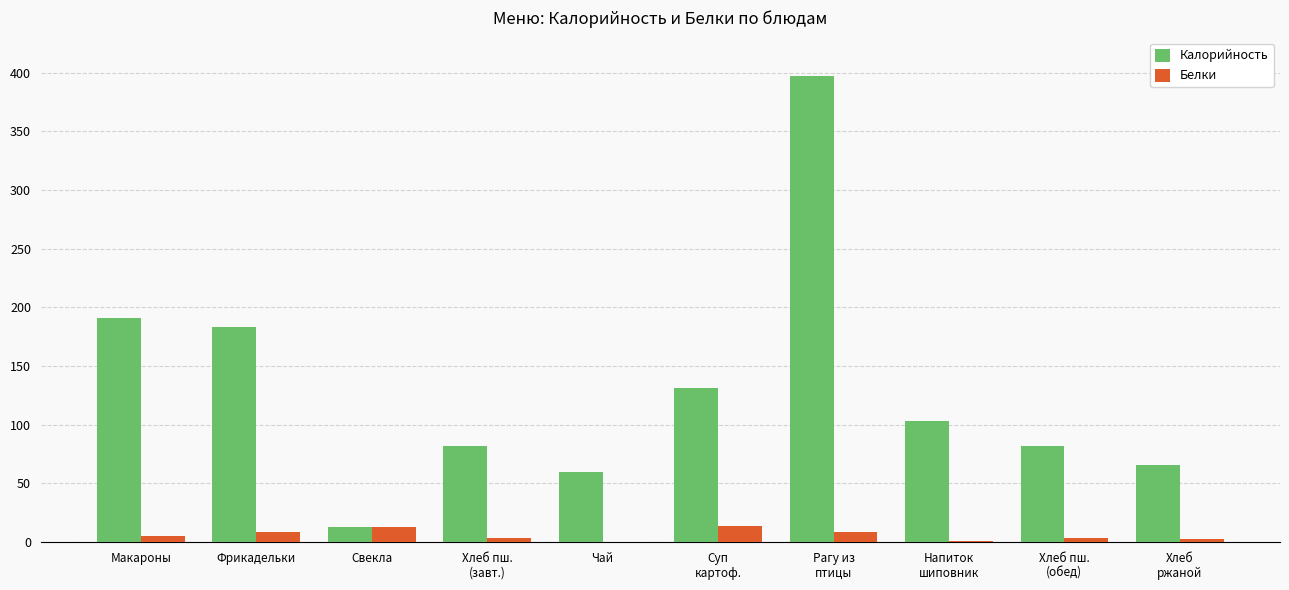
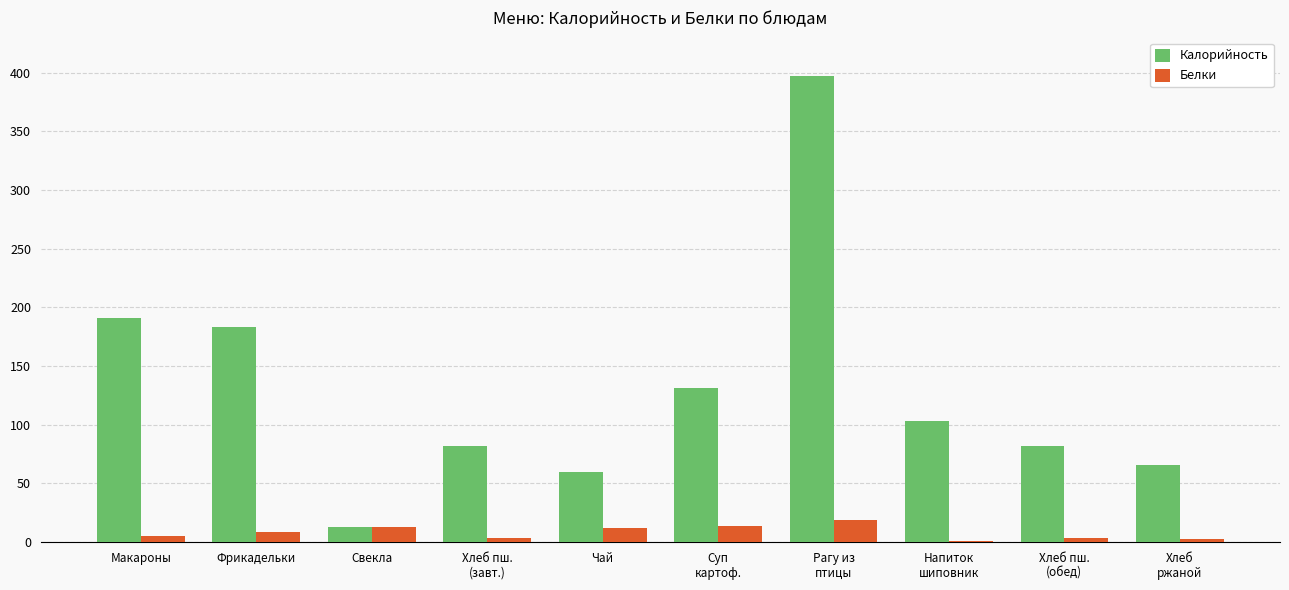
Белки, Чай: 0 -> 12
Белки, Рагу из птицы: 8 -> 19
